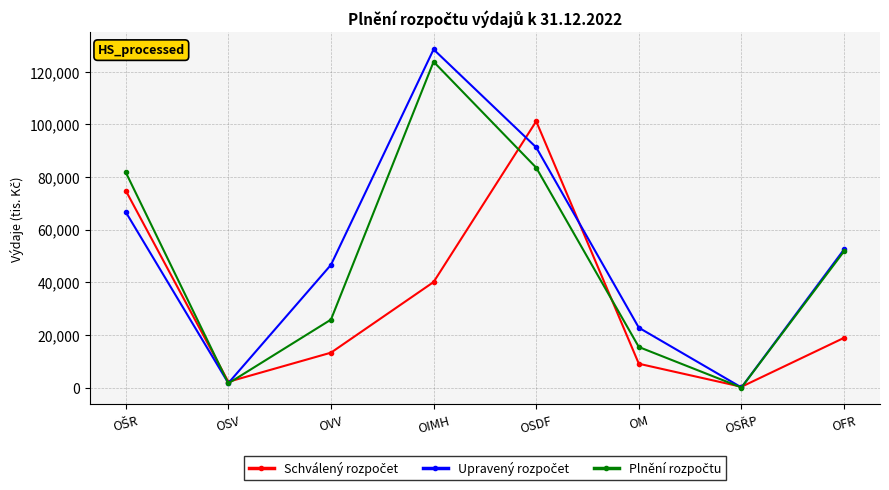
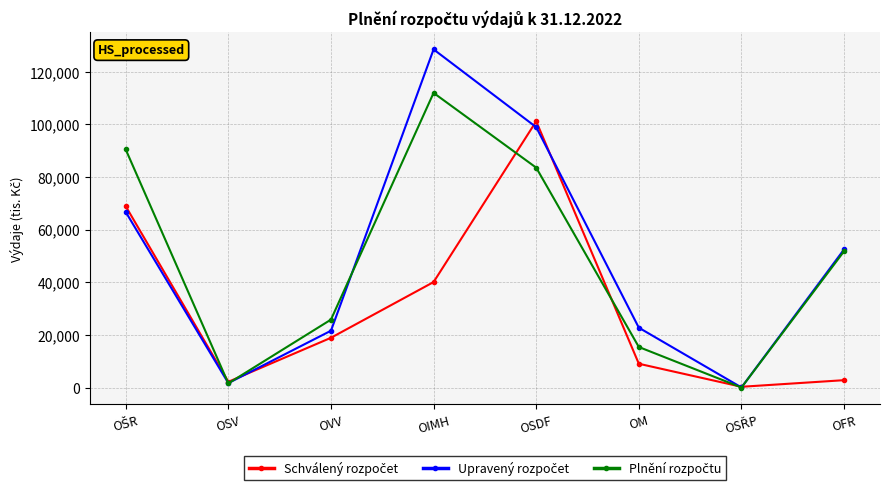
Schválený rozpočet, OŠR: 75,000 -> 69,000
Plnění rozpočtu, OŠR: 82,000 -> 90,000
Schválený rozpočet, OVV: 13,000 -> 19,000
Upravený rozpočet, OVV: 47,000 -> 22,000
Plnění rozpočtu, OIMH: 124,000 -> 112,000
Upravený rozpočet, OSDF: 91,000 -> 99,000
Schválený rozpočet, OFR: 19,000 -> 3,000
